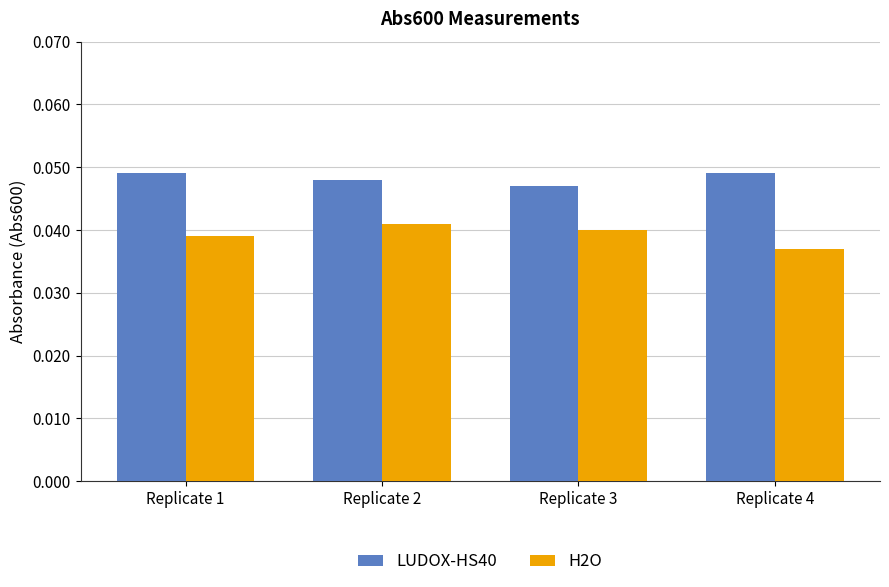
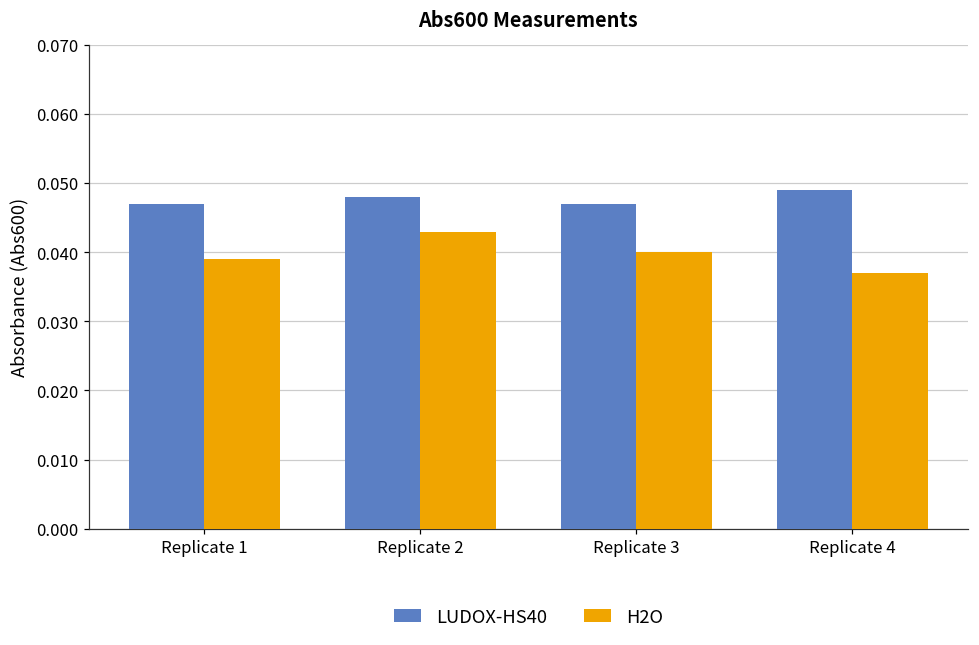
LUDOX-HS40, Replicate 1: 0.049 -> 0.047
H2O, Replicate 2: 0.041 -> 0.043
